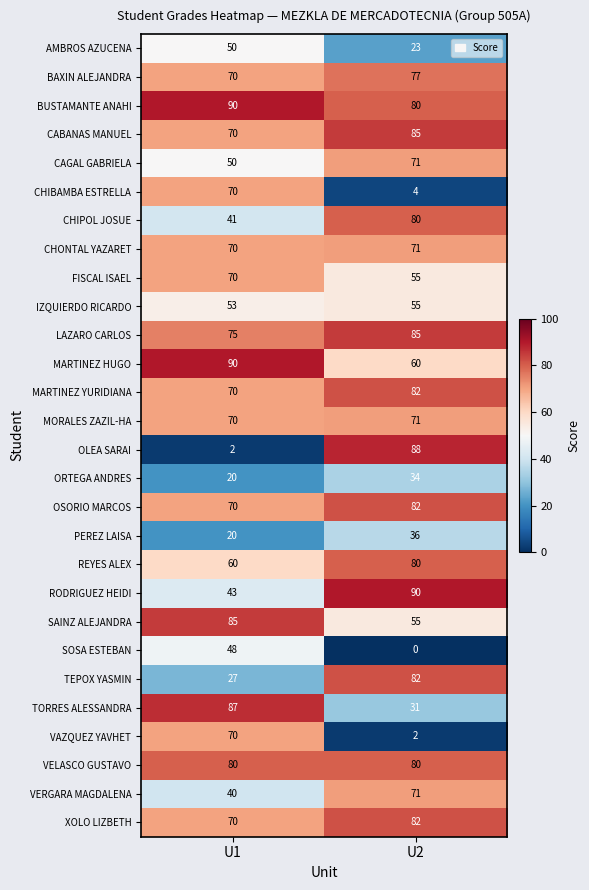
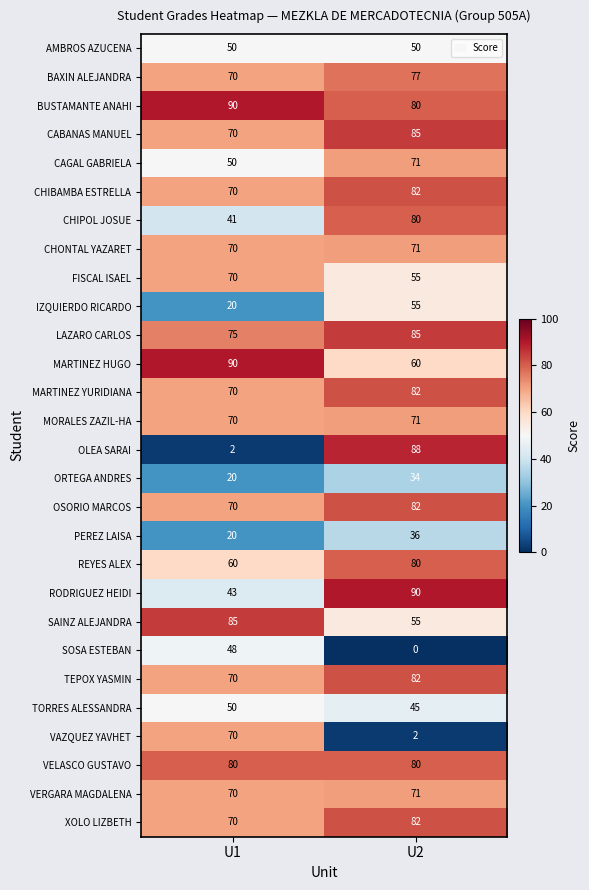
AMBROS AZUCENA, U2: 23 -> 50
CHIBAMBA ESTRELLA, U2: 4 -> 82
IZQUIERDO RICARDO, U1: 53 -> 20
TEPOX YASMIN, U1: 27 -> 70
TORRES ALESSANDRA, U1: 87 -> 50
TORRES ALESSANDRA, U2: 31 -> 45
VERGARA MAGDALENA, U1: 40 -> 70
